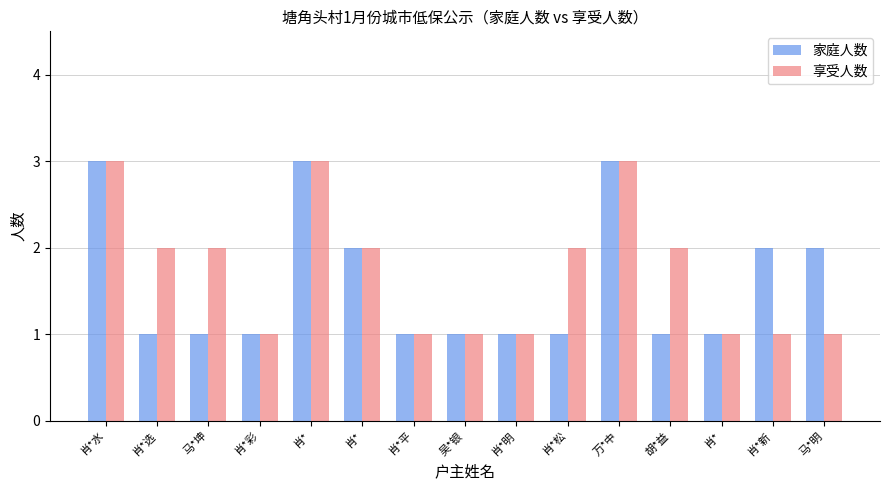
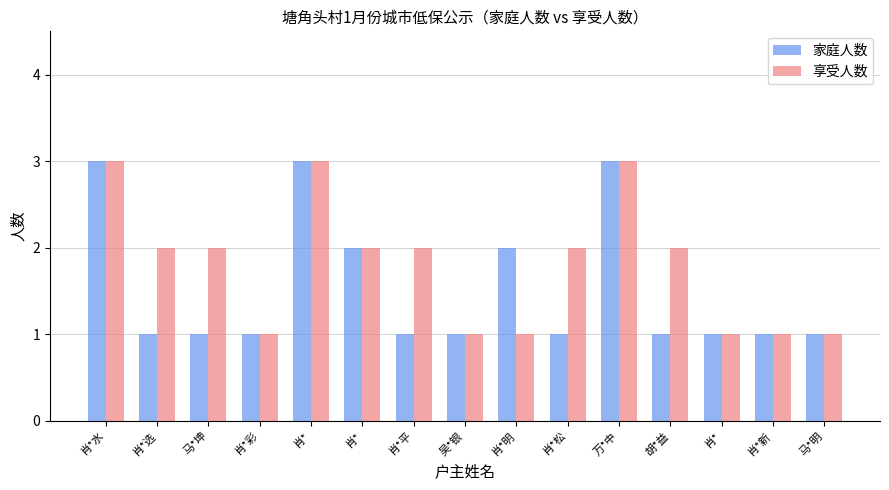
享受人数, 肖*平: 1 -> 2
家庭人数, 肖*明: 1 -> 2
家庭人数, 肖*新: 2 -> 1
家庭人数, 马*明: 2 -> 1
